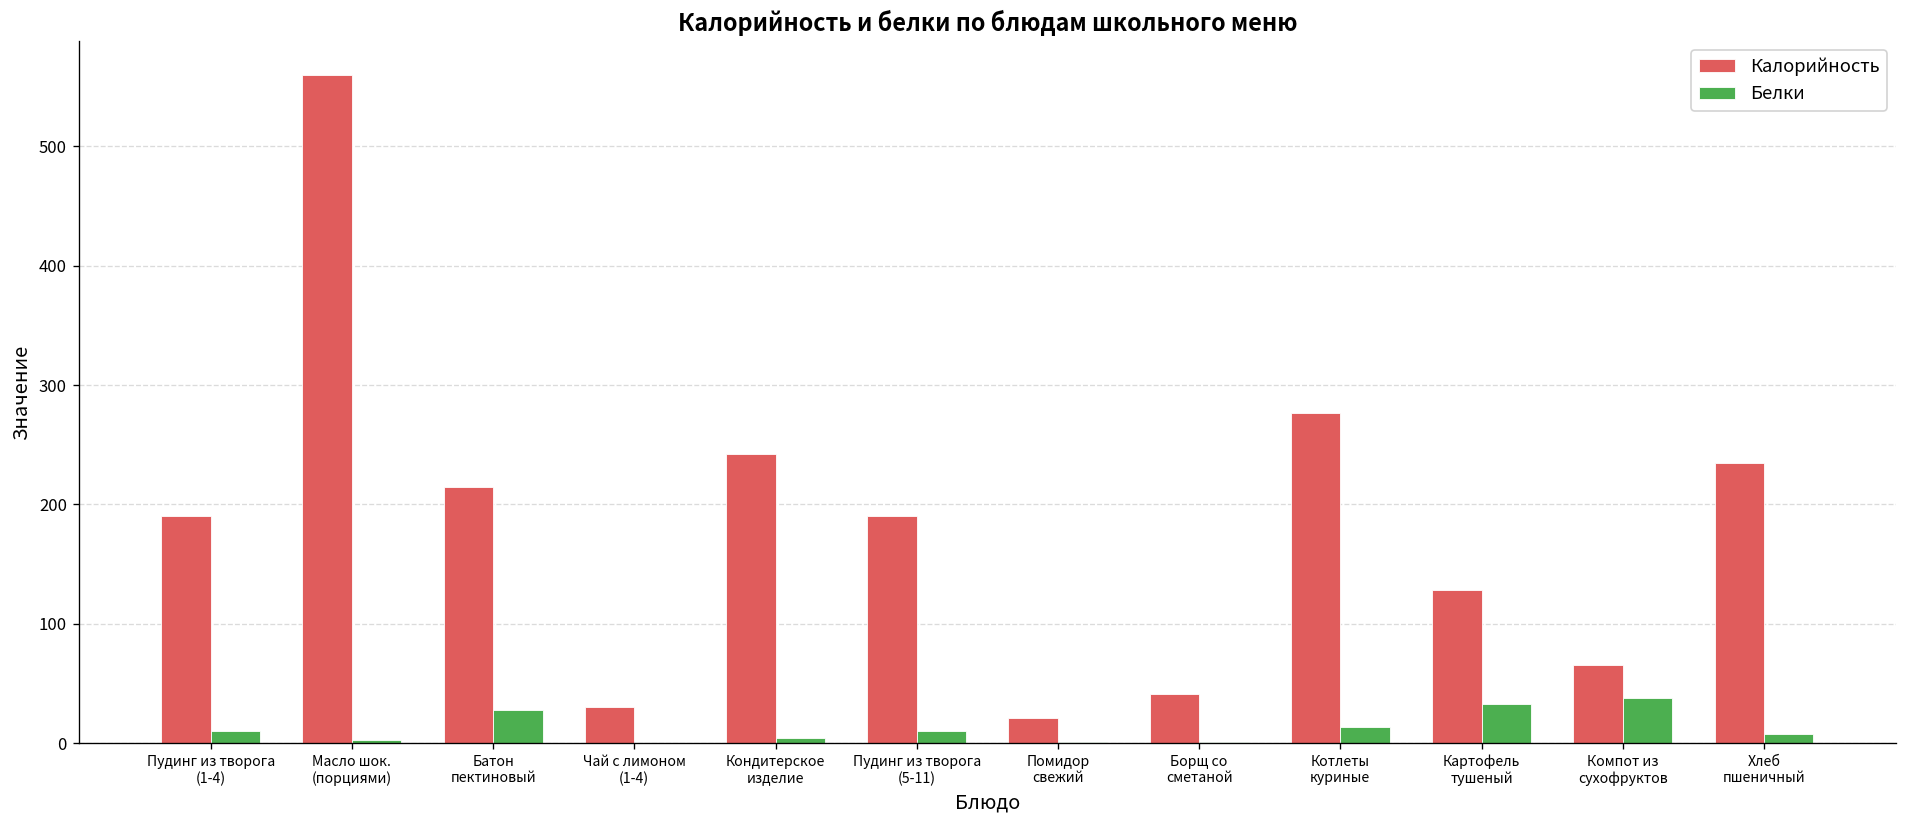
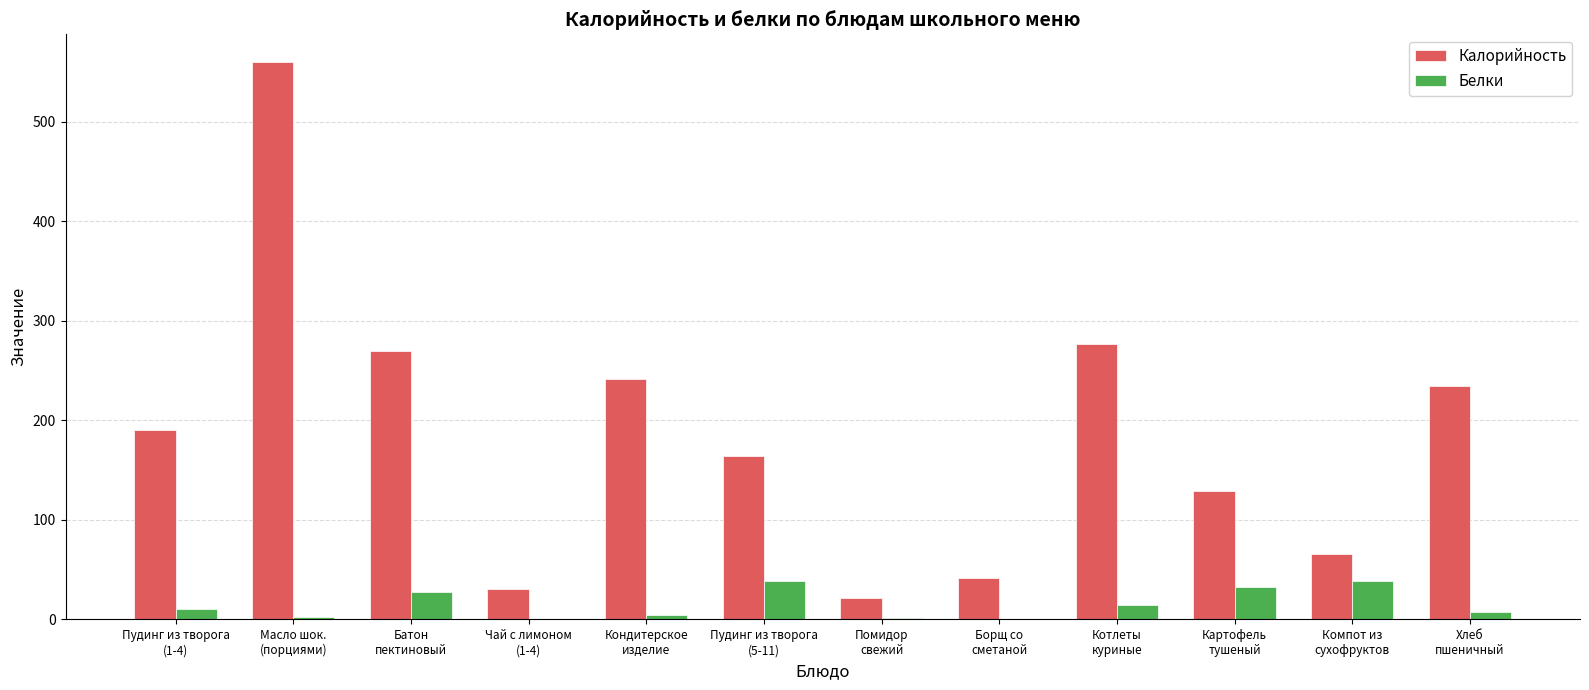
Калорийность, Батон пектиновый: 220 -> 270
Калорийность, Пудинг из творога (5-11): 190 -> 160
Белки, Пудинг из творога (5-11): 10 -> 40
